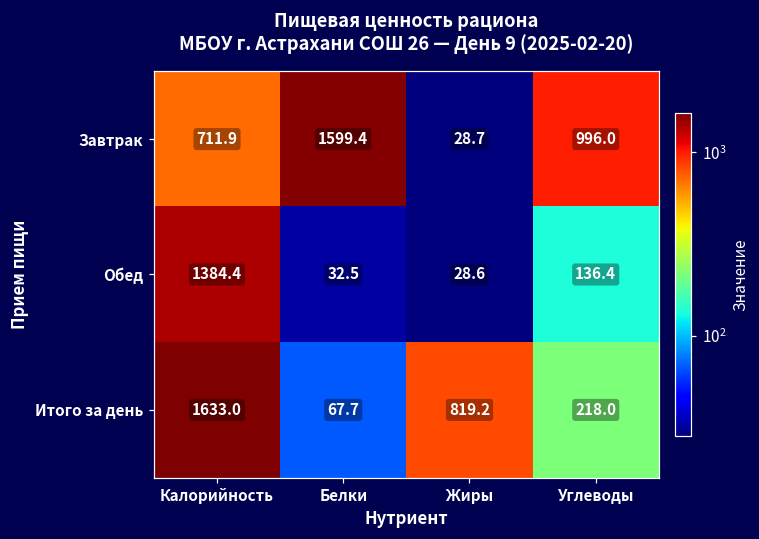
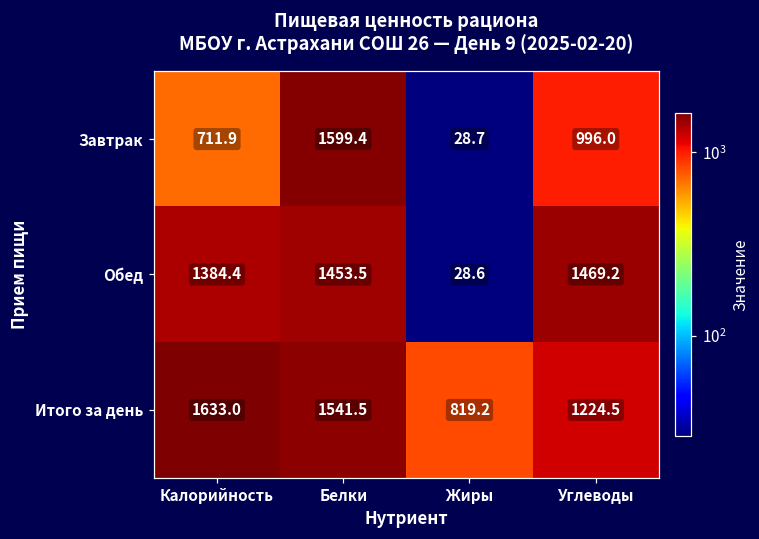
Обед, Белки: 32.5 -> 1453.5
Обед, Углеводы: 136.4 -> 1469.2
Итого за день, Белки: 67.7 -> 1541.5
Итого за день, Углеводы: 218.0 -> 1224.5
